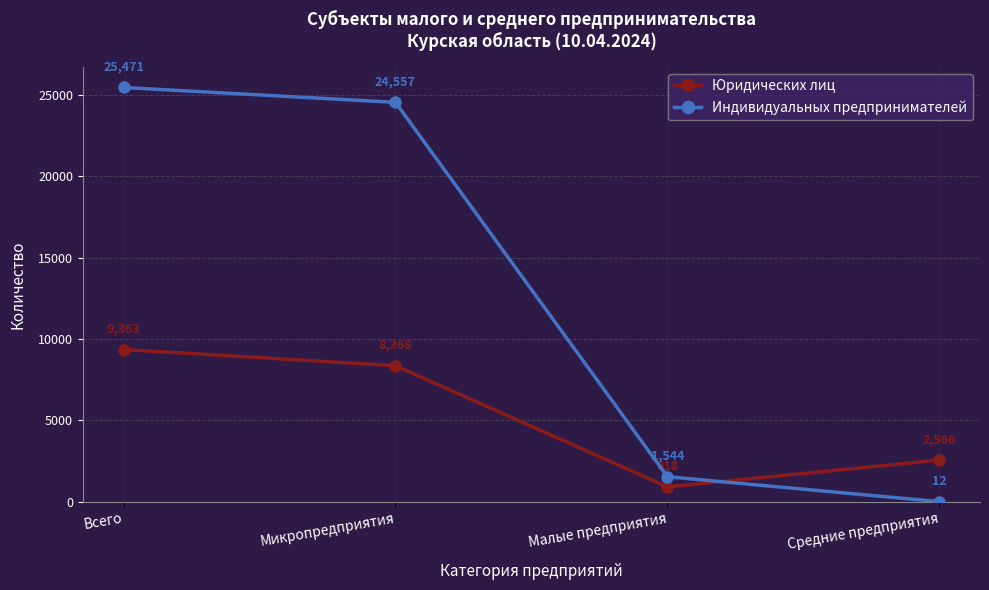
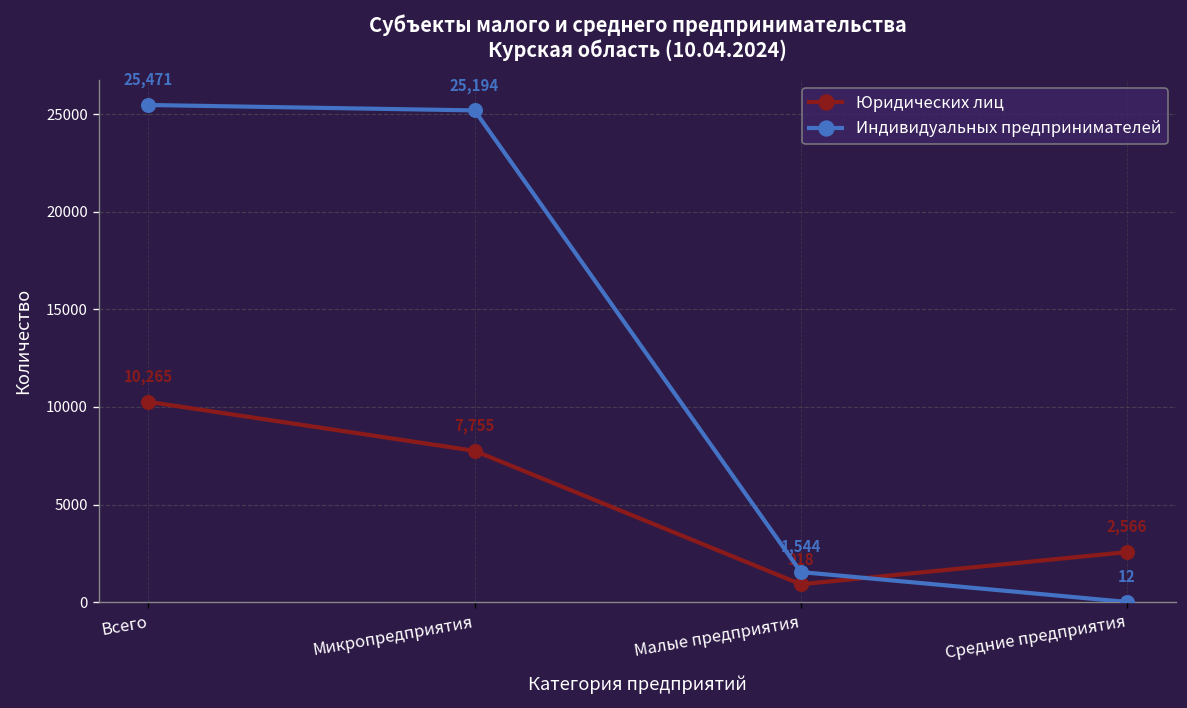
Юридических лиц, Всего: 9,363 -> 10,265
Юридических лиц, Микропредприятия: 8,368 -> 7,755
Индивидуальных предпринимателей, Микропредприятия: 24,557 -> 25,194
